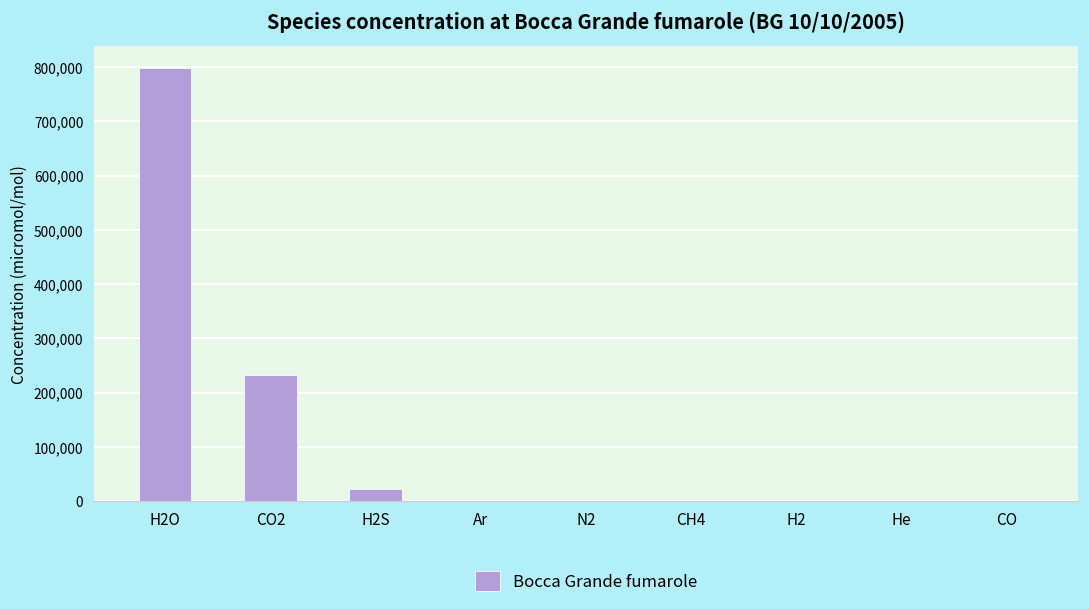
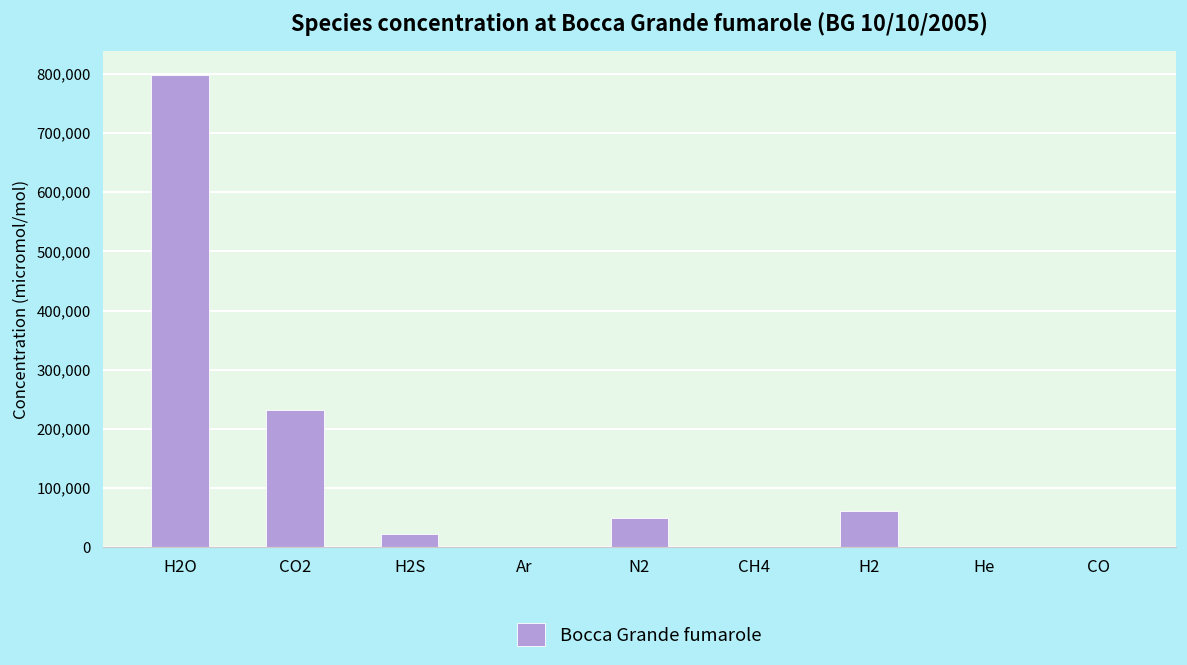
N2: 0 -> 50,000
H2: 0 -> 60,000
